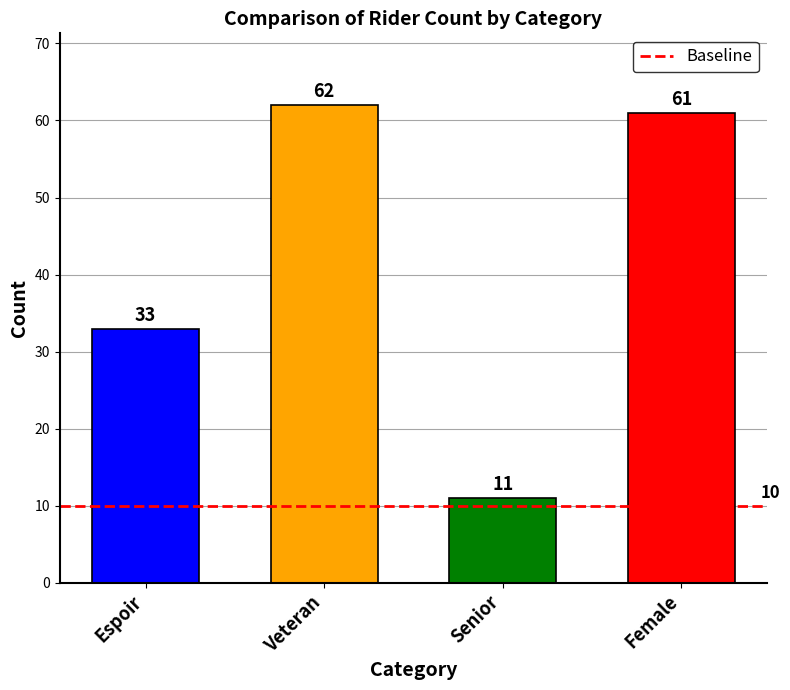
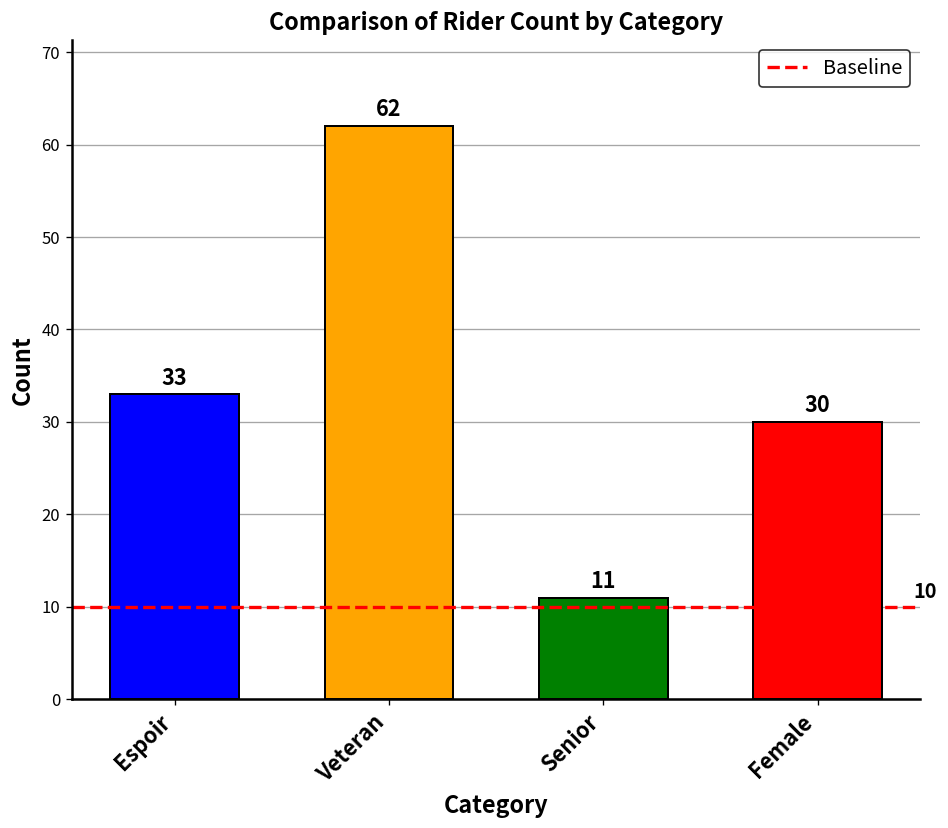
Female: 61 -> 30
